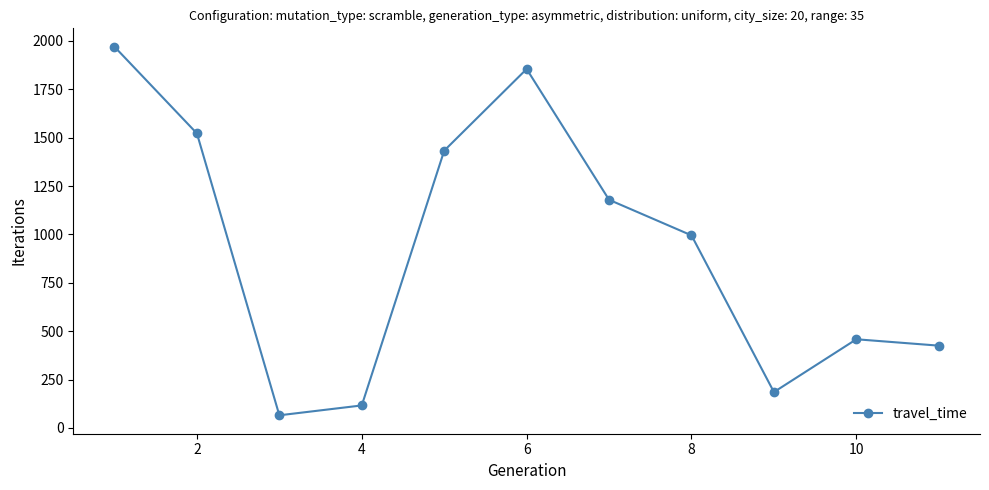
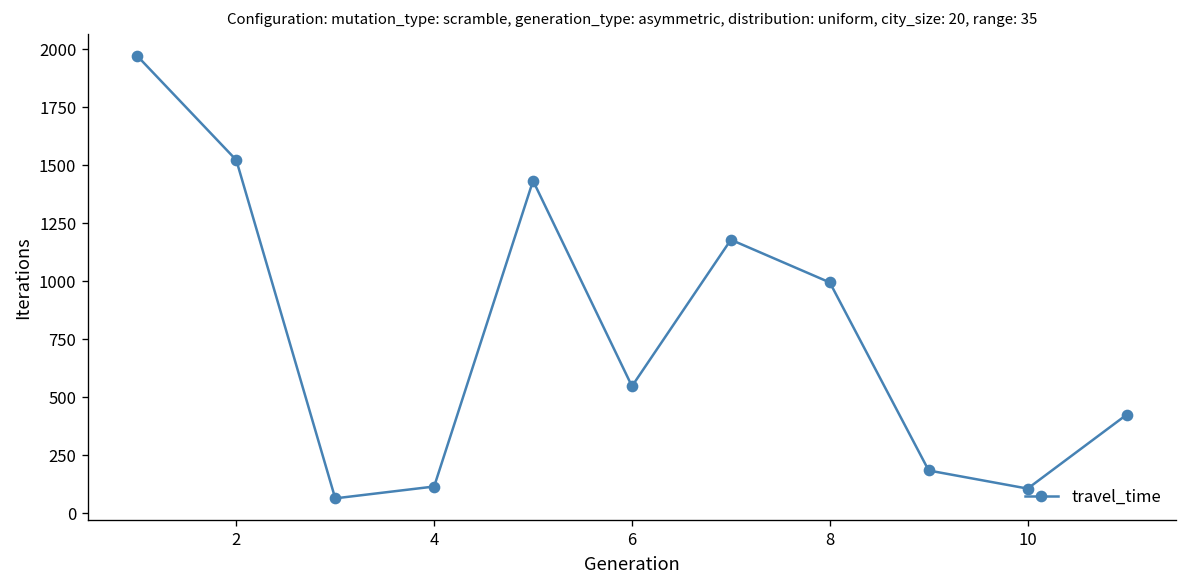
6: 1860 -> 550
10: 460 -> 110
